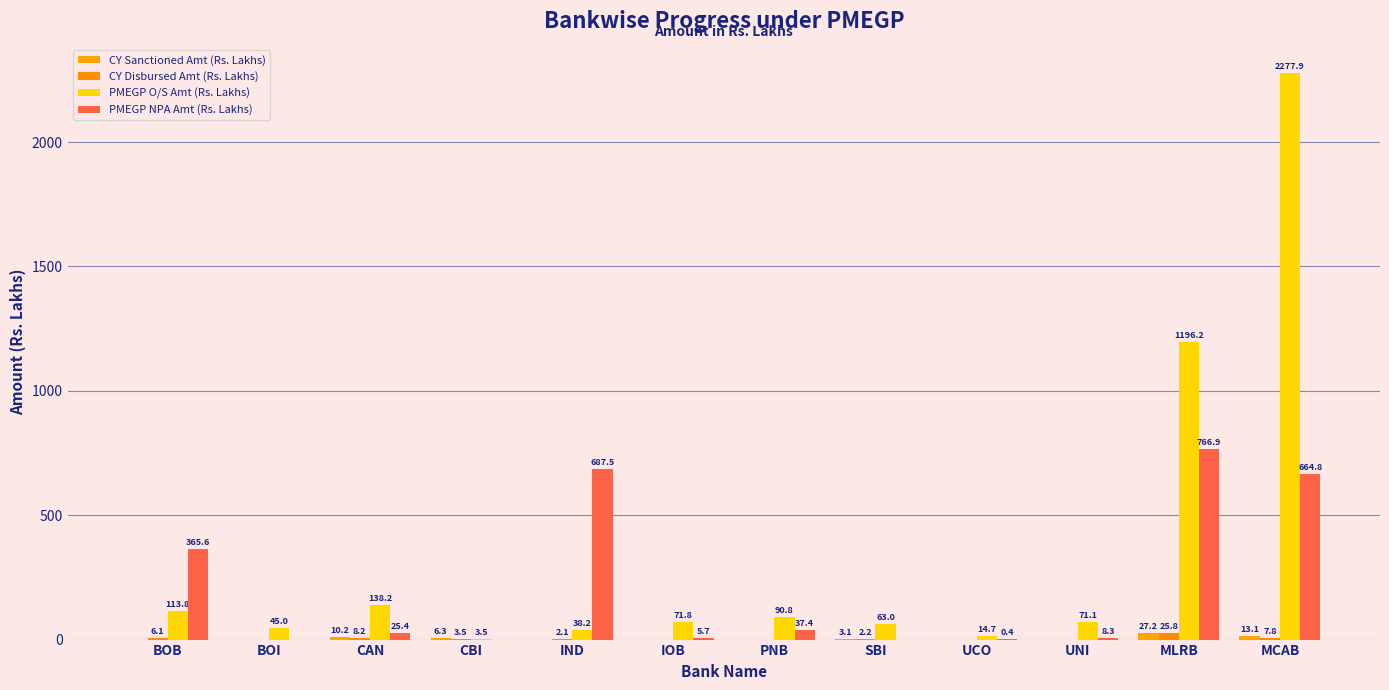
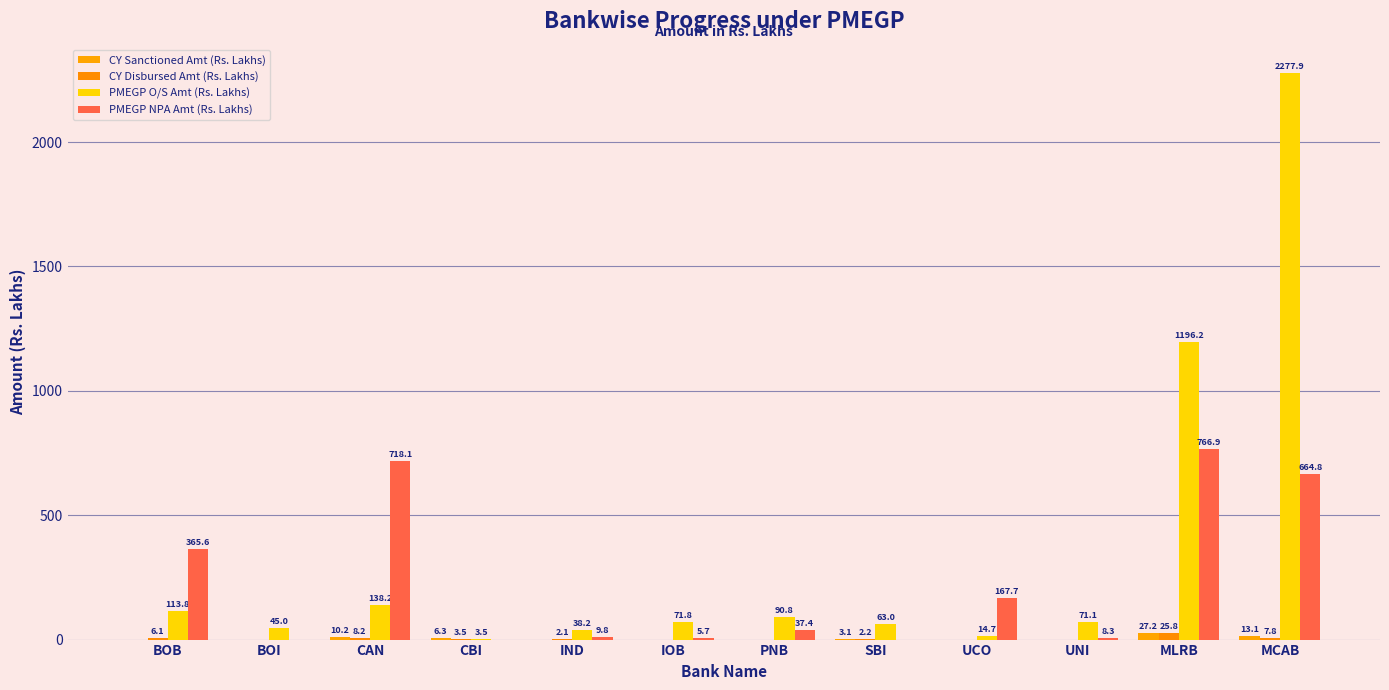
PMEGP NPA Amt (Rs. Lakhs), CAN: 25.4 -> 718.1
PMEGP NPA Amt (Rs. Lakhs), IND: 687.5 -> 9.8
PMEGP NPA Amt (Rs. Lakhs), UCO: 0.4 -> 167.7
